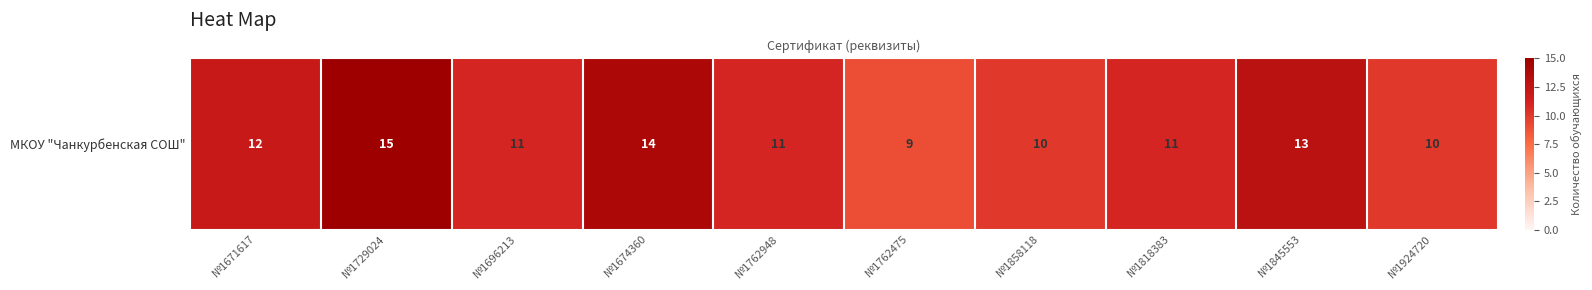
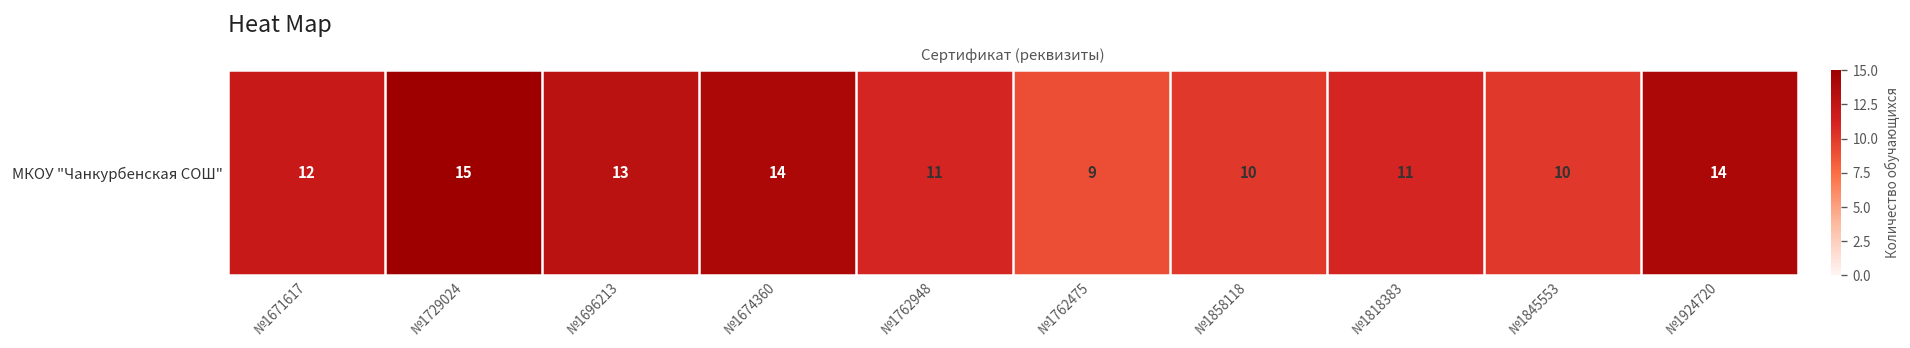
МКОУ "Чанкурбенская СОШ", №1696213: 11 -> 13
МКОУ "Чанкурбенская СОШ", №1845553: 13 -> 10
МКОУ "Чанкурбенская СОШ", №1924720: 10 -> 14
